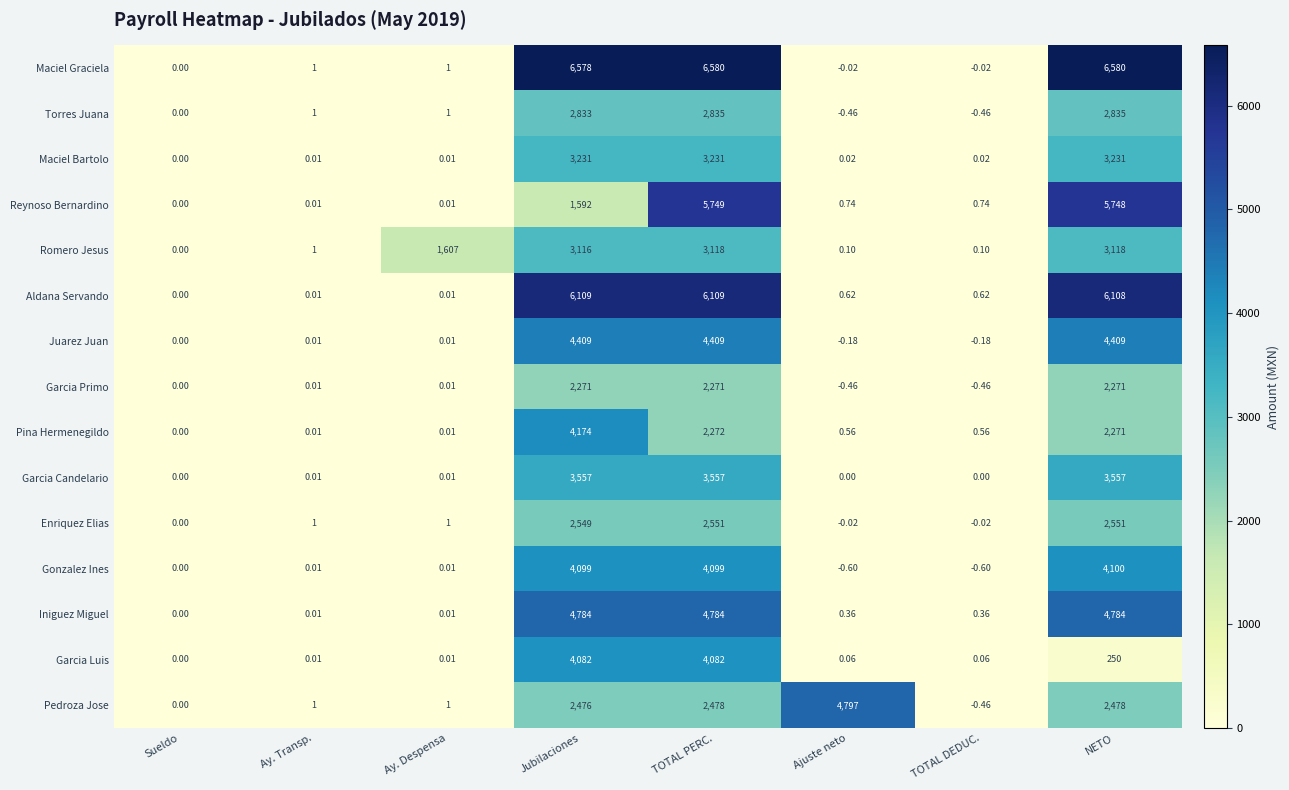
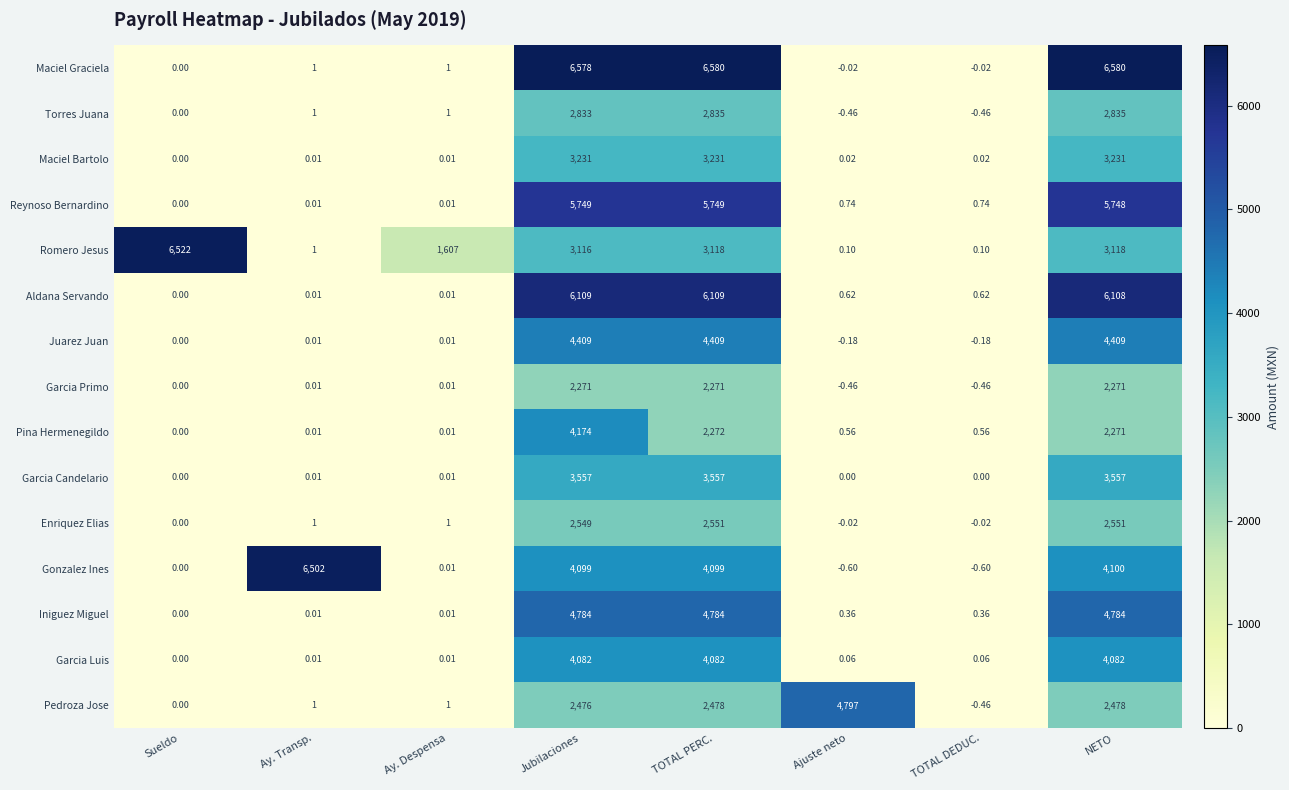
Reynoso Bernardino, Jubilaciones: 1,592 -> 5,749
Romero Jesus, Sueldo: 0.00 -> 6,522
Gonzalez Ines, Ay. Transp.: 0.01 -> 6,502
Garcia Luis, NETO: 250 -> 4,082
